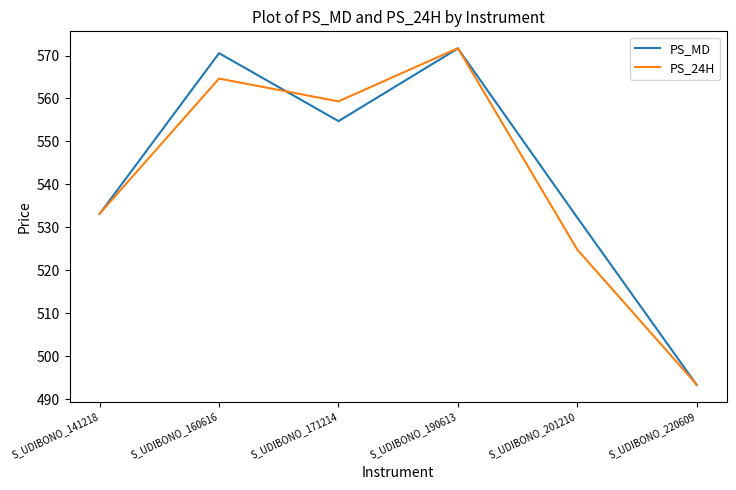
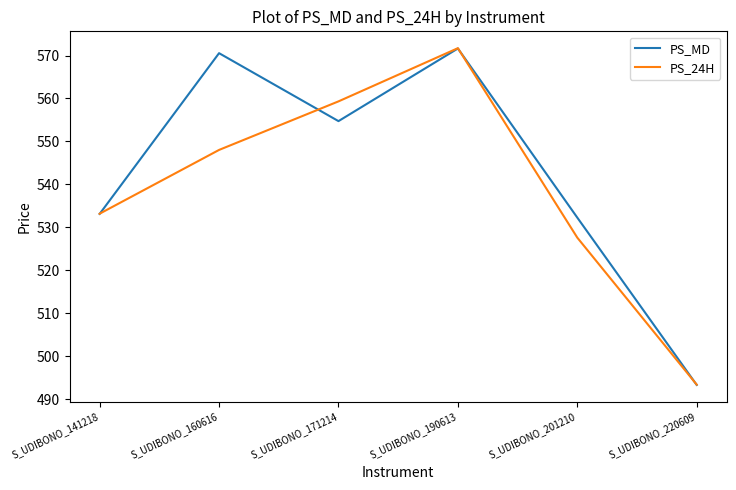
PS_24H, S_UDIBONO_160616: 565 -> 548
PS_24H, S_UDIBONO_201210: 525 -> 528
